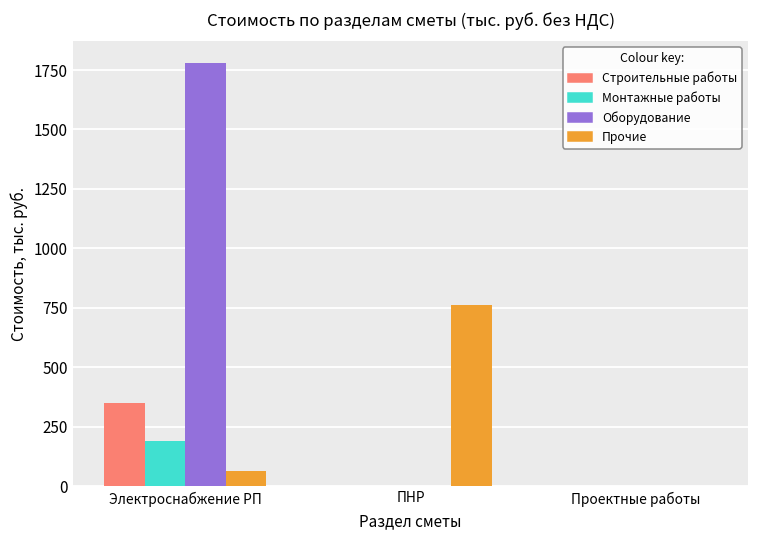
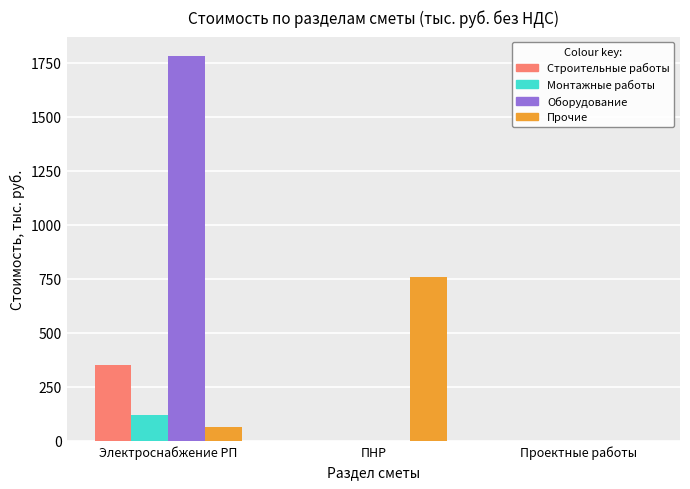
Монтажные работы, Электроснабжение РП: 190 -> 120
